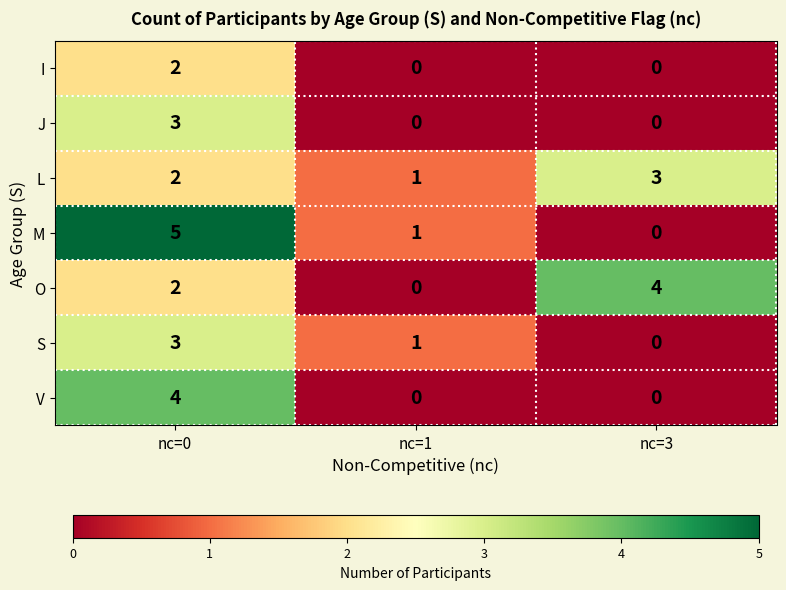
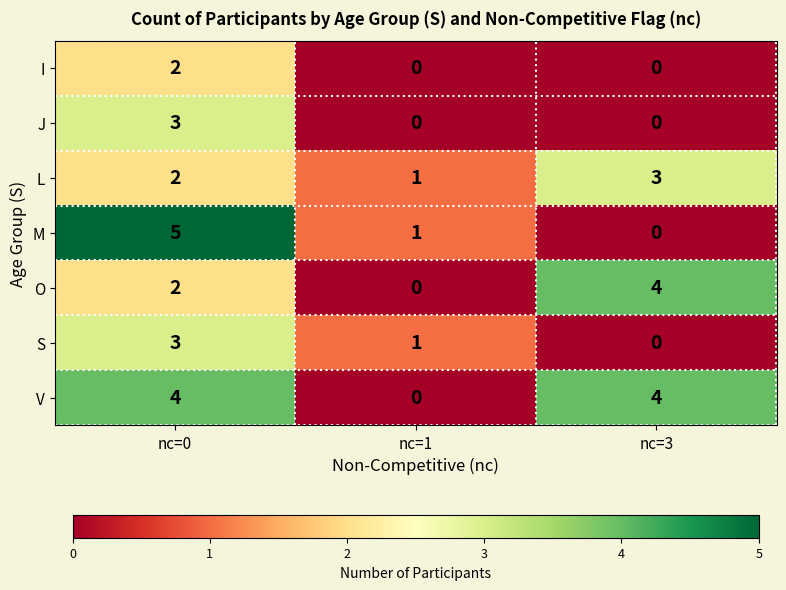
V, nc=3: 0 -> 4
